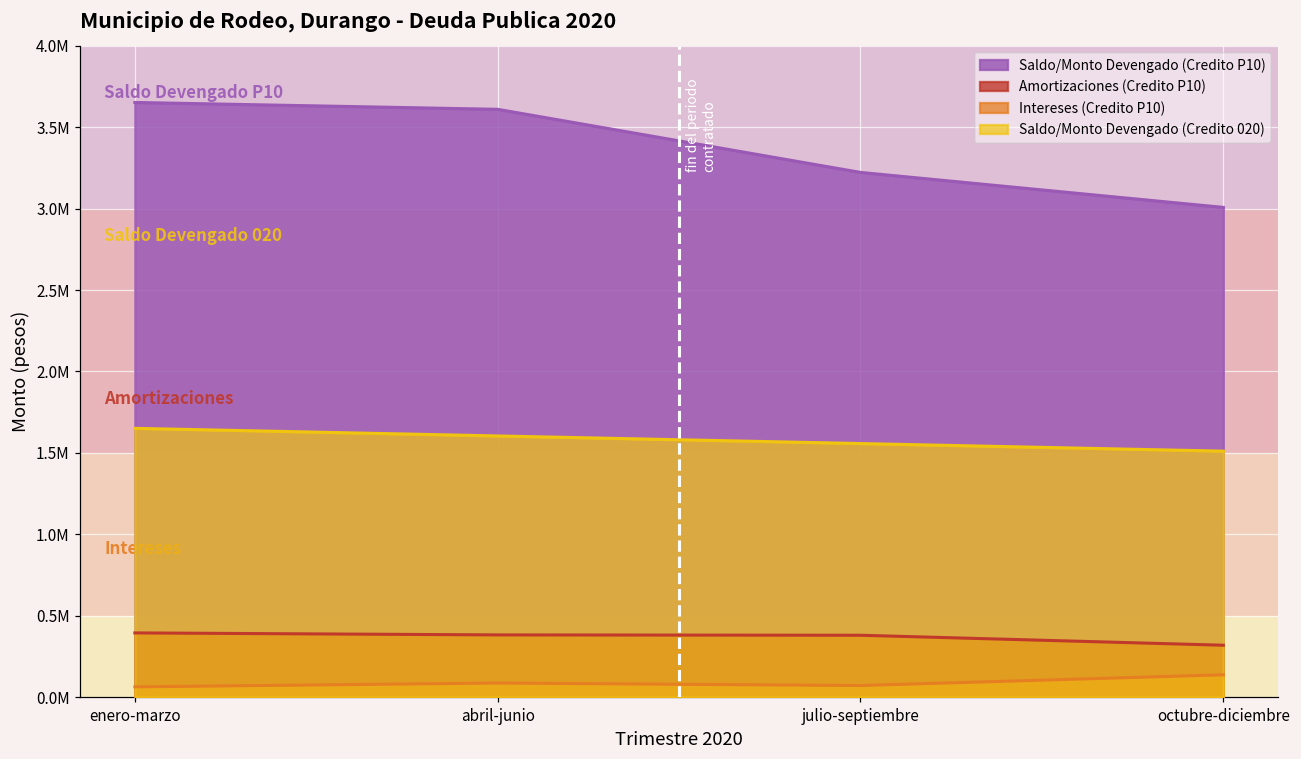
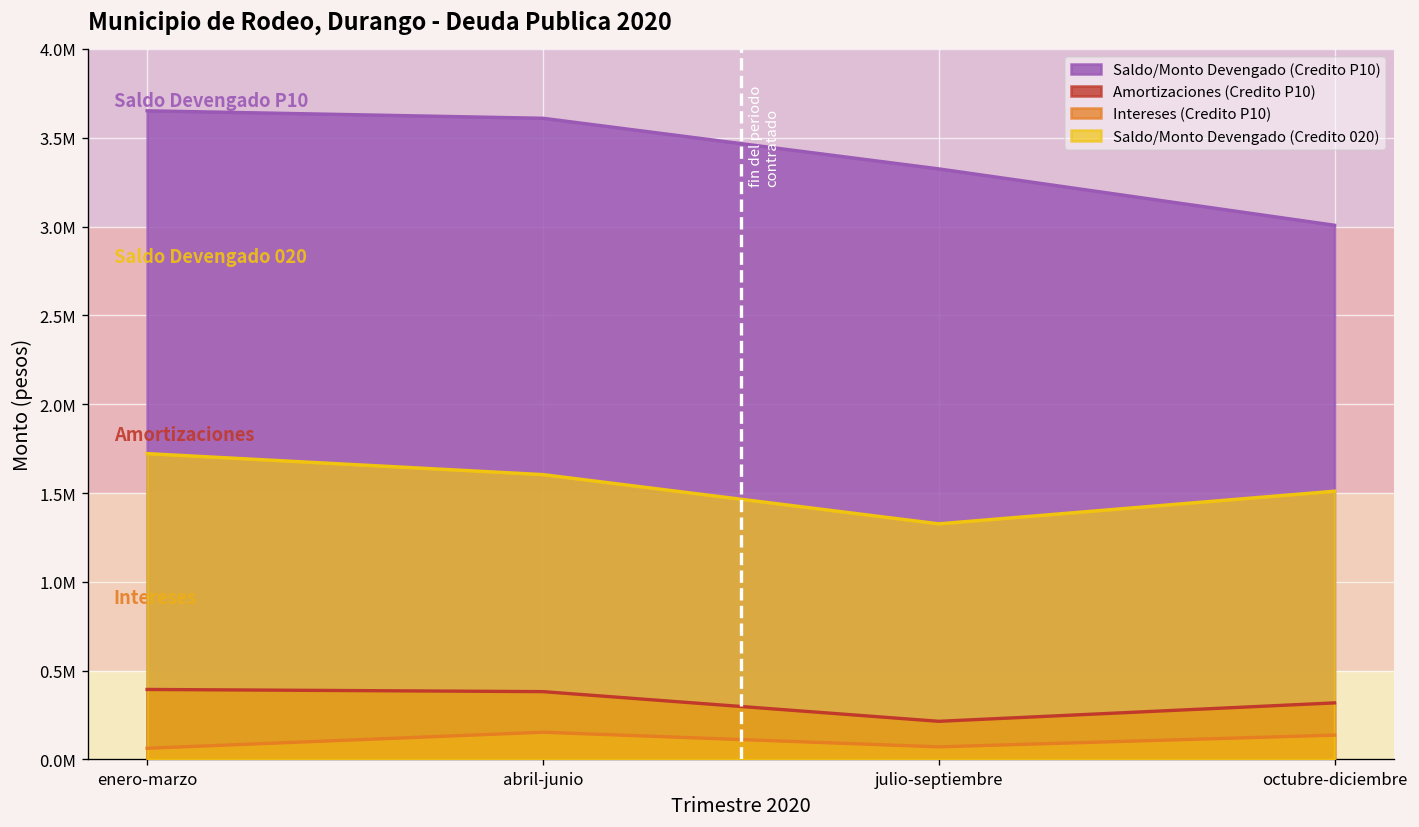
Saldo/Monto Devengado (Credito 020), enero-marzo: 1650000 -> 1720000
Intereses (Credito P10), abril-junio: 90000 -> 150000
Saldo/Monto Devengado (Credito P10), julio-septiembre: 3220000 -> 3330000
Amortizaciones (Credito P10), julio-septiembre: 380000 -> 210000
Saldo/Monto Devengado (Credito 020), julio-septiembre: 1560000 -> 1330000
